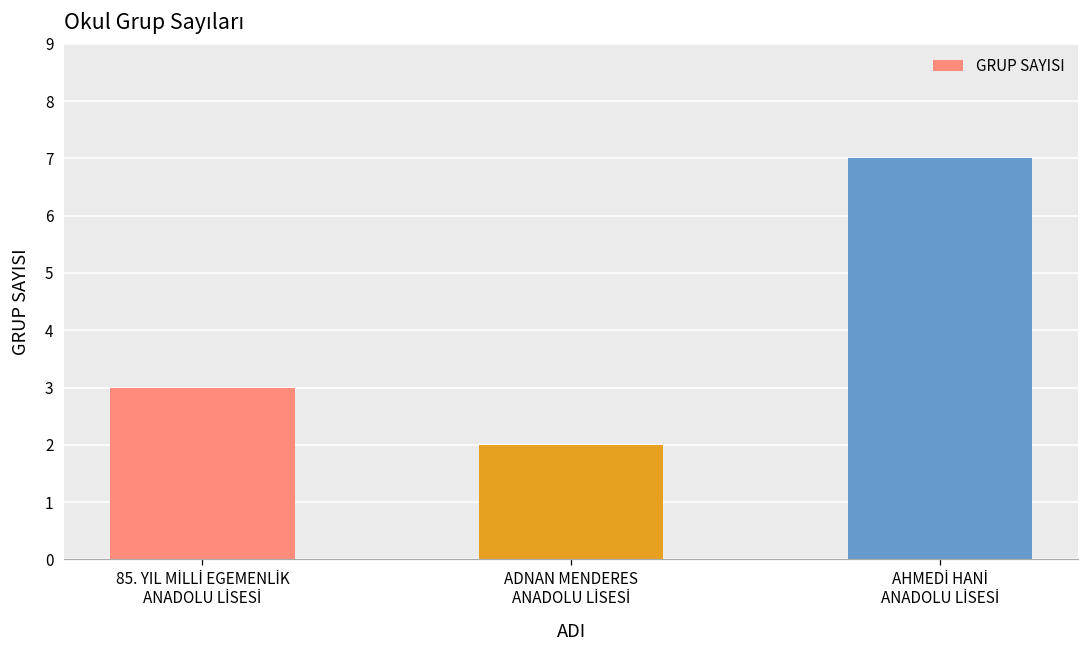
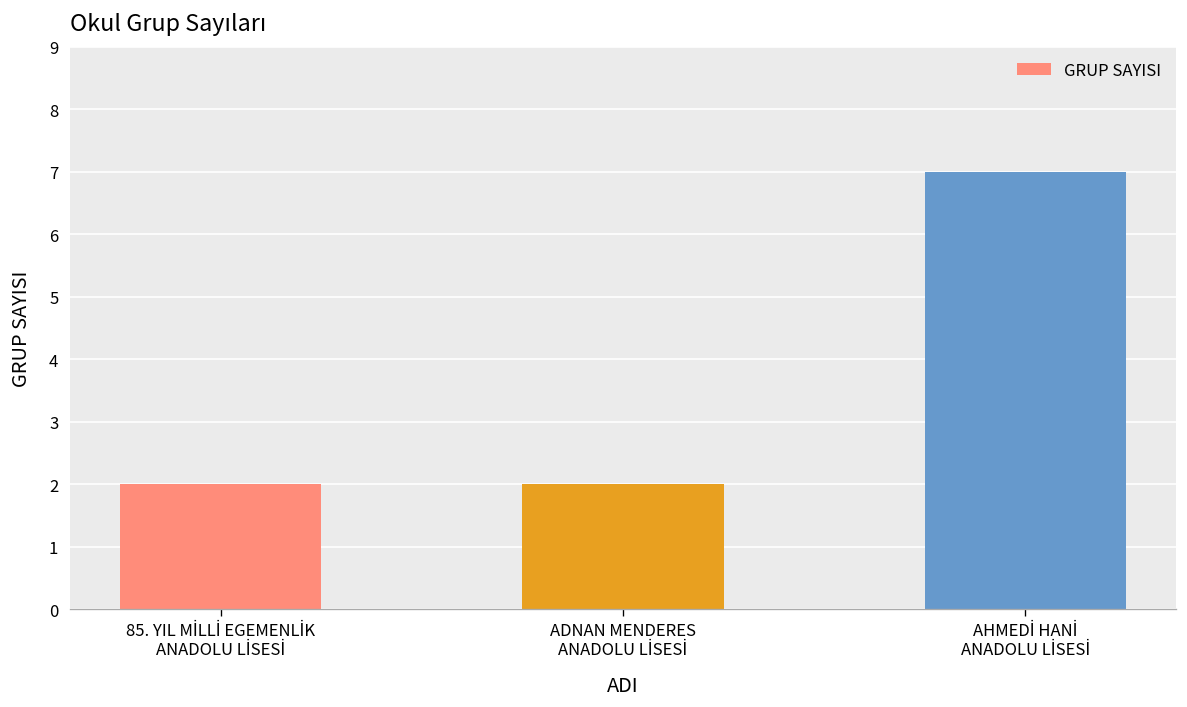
85. YIL MİLLİ EGEMENLİK ANADOLU LİSESİ: 3 -> 2
